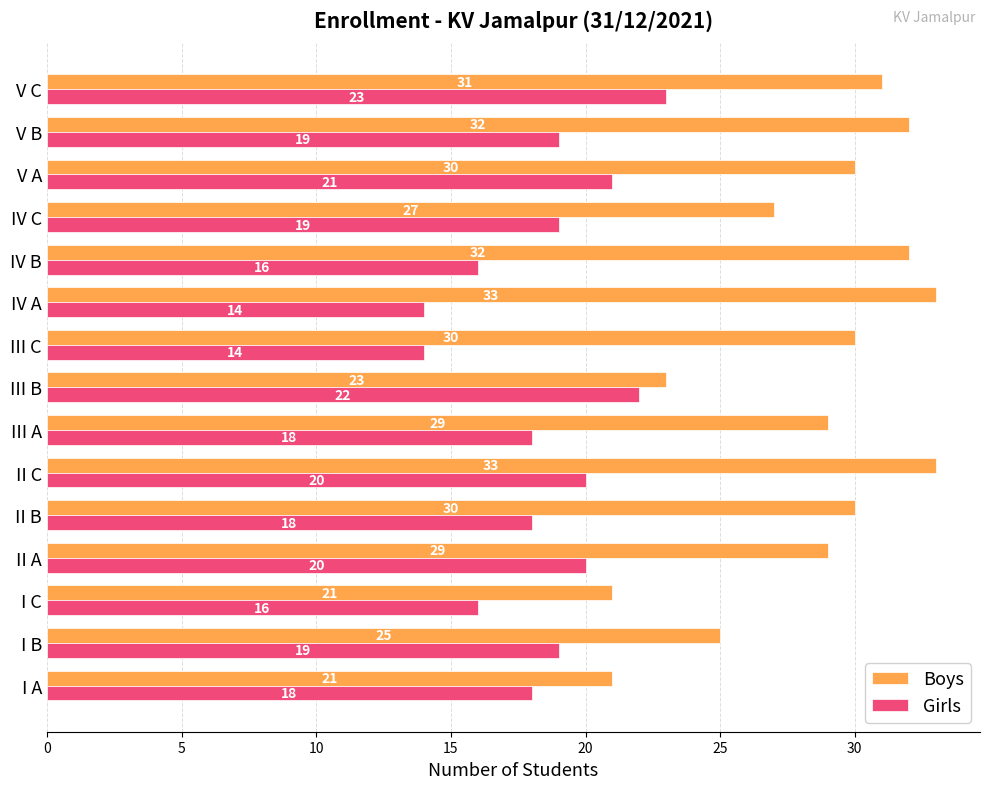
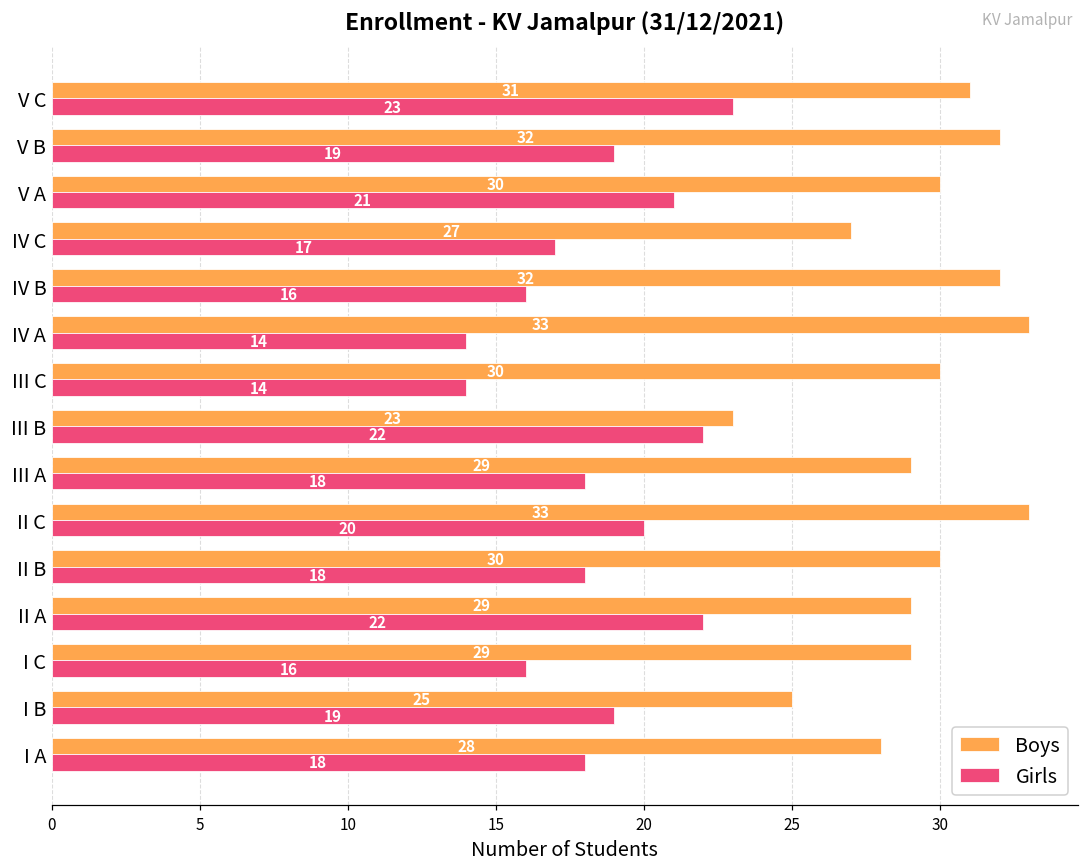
Girls, IV C: 19 -> 17
Girls, II A: 20 -> 22
Boys, I C: 21 -> 29
Boys, I A: 21 -> 28
